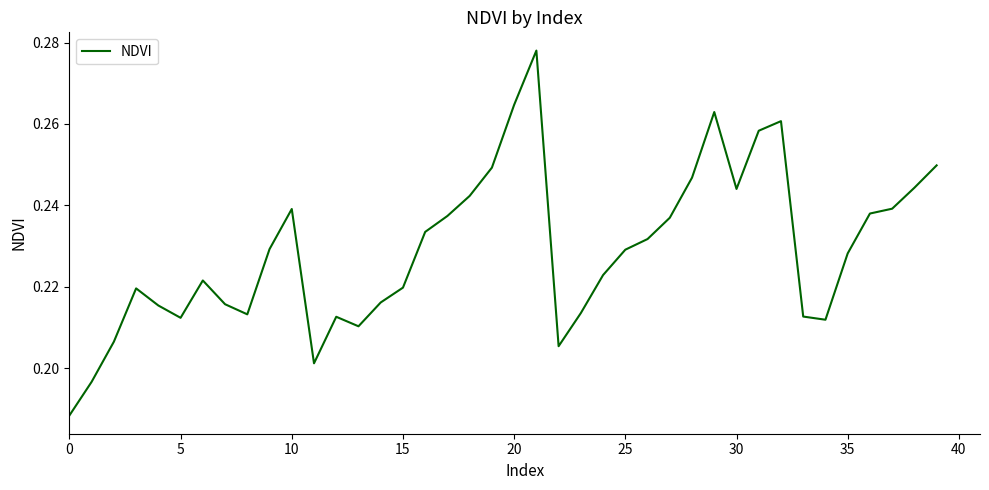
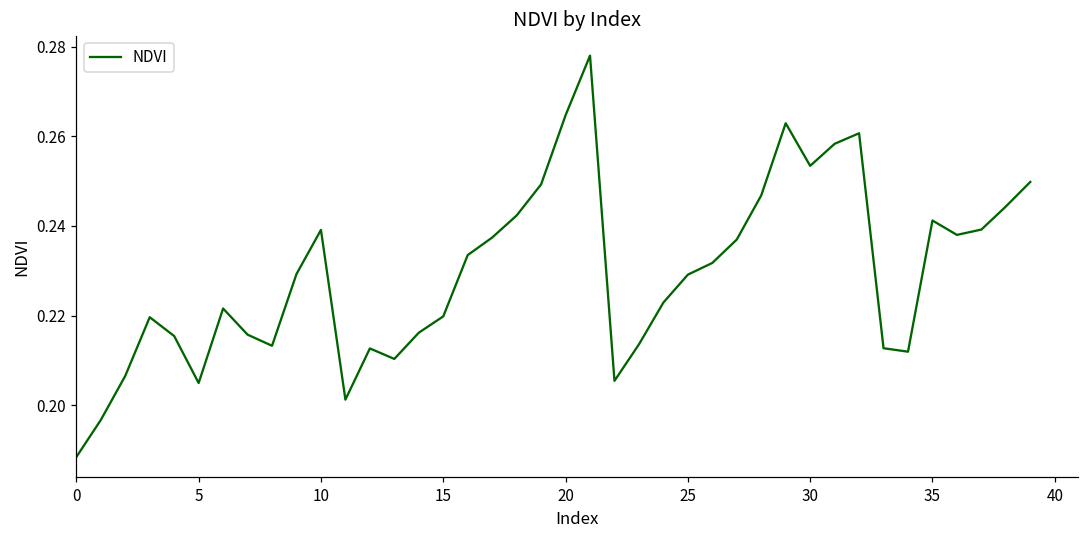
5: 0.212 -> 0.205
30: 0.244 -> 0.253
35: 0.228 -> 0.241
